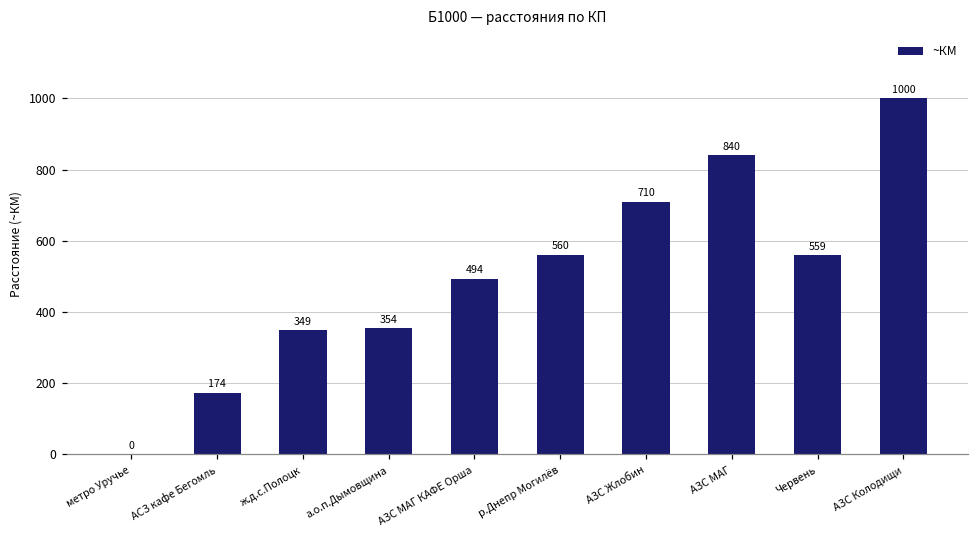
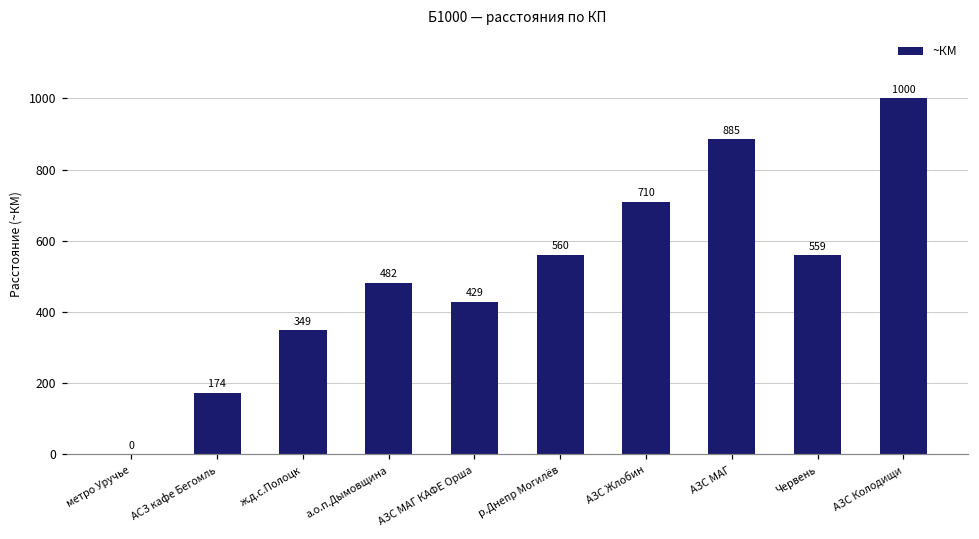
а.о.п.Дымовщина: 354 -> 482
АЗС МАГ КАФЕ Орша: 494 -> 429
АЗС МАГ: 840 -> 885
